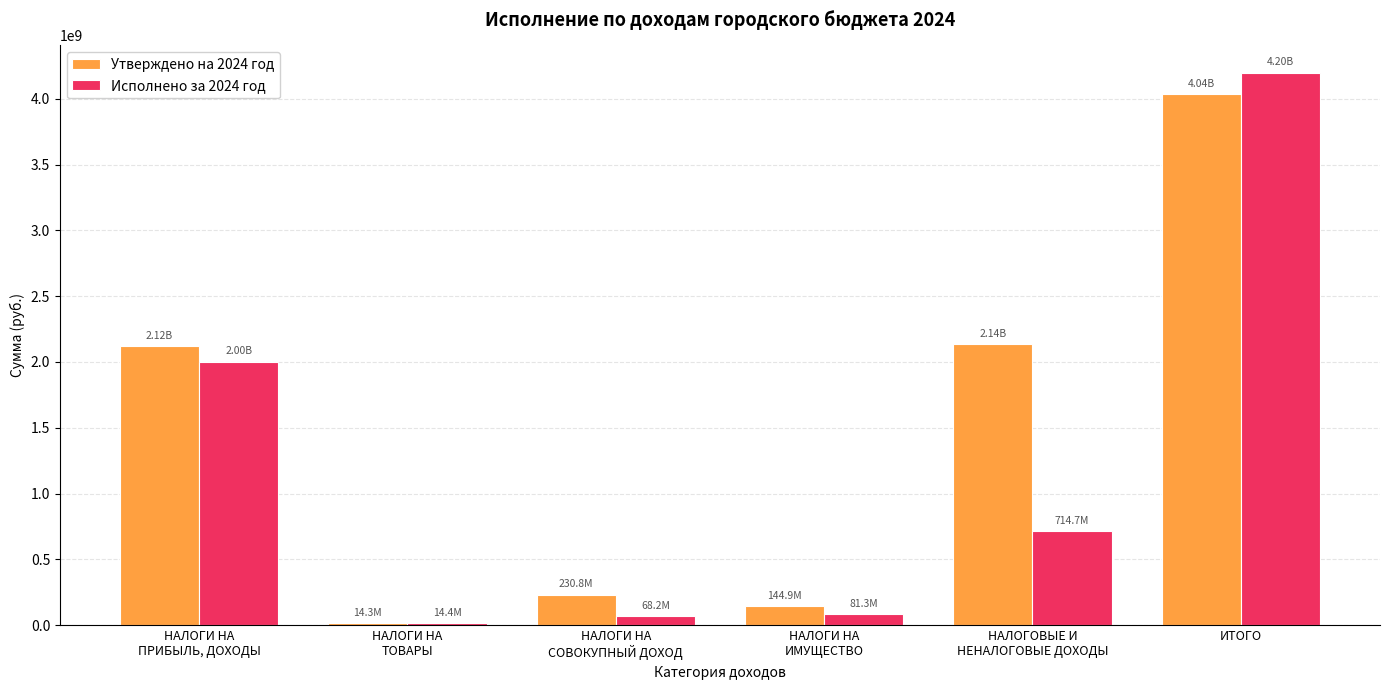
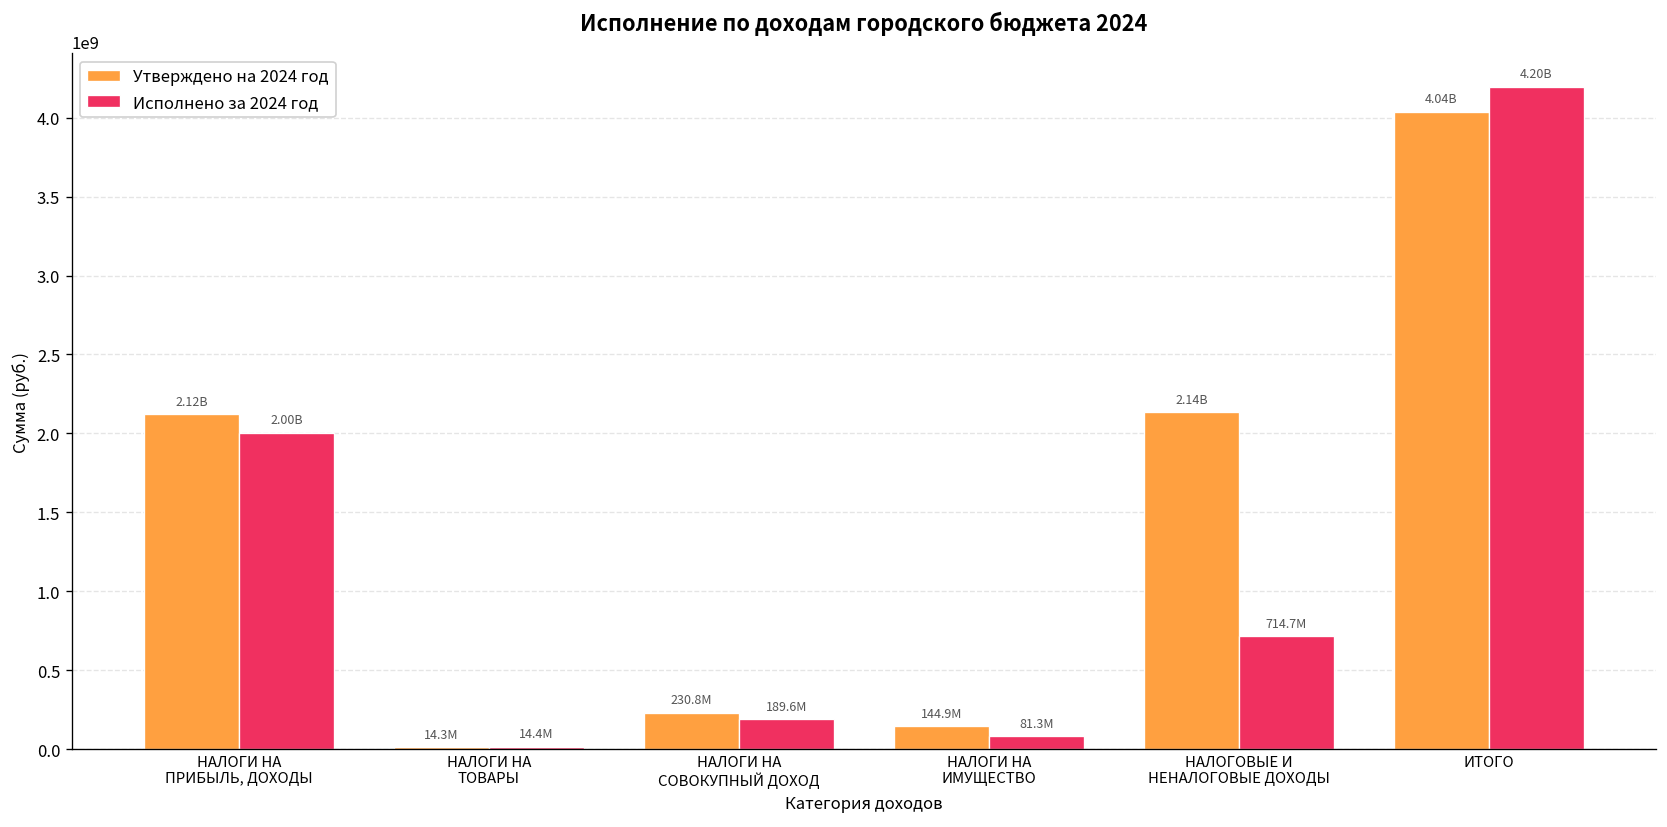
Исполнено за 2024 год, НАЛОГИ НА СОВОКУПНЫЙ ДОХОД: 68.2M -> 189.6M
